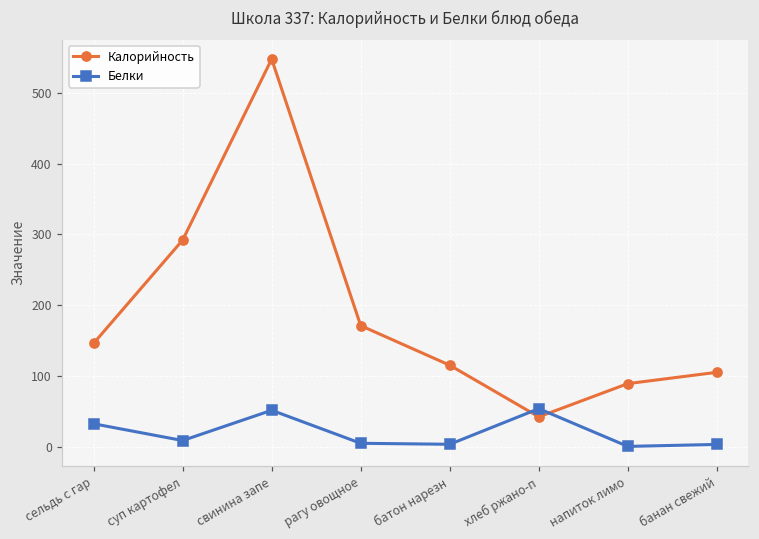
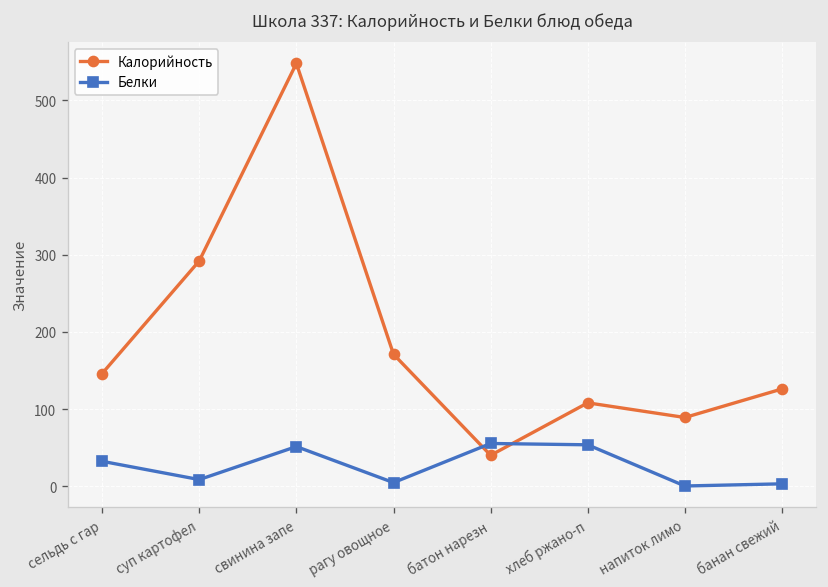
Калорийность, батон нарезн: 120 -> 40
Белки, батон нарезн: 0 -> 60
Калорийность, хлеб ржано-п: 40 -> 110
Калорийность, банан свежий: 110 -> 130
